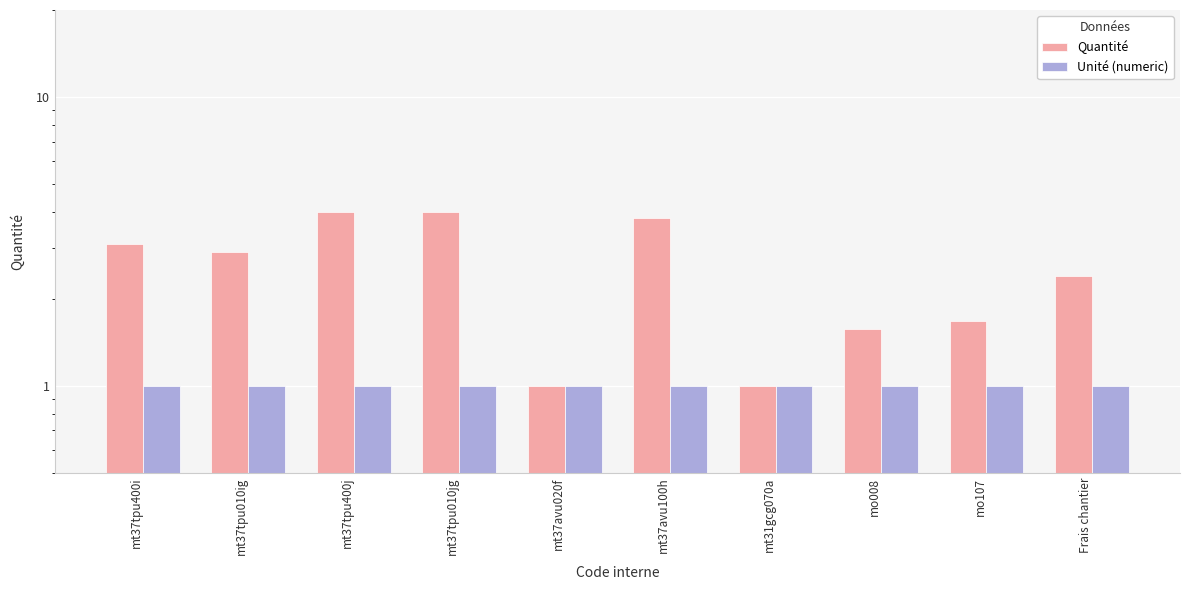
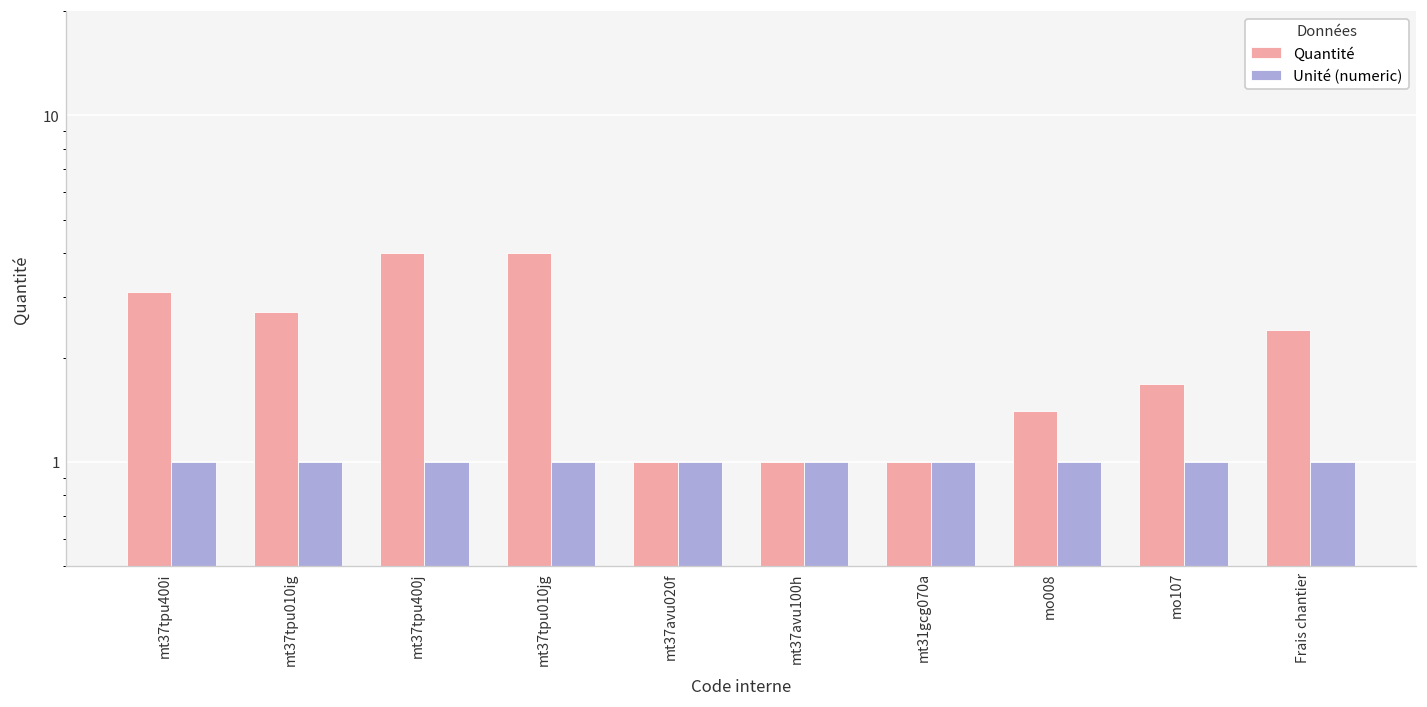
Quantité, mt37tpu010ig: 2.9 -> 2.7
Quantité, mt37avu100h: 3.8 -> 1.0
Quantité, mo008: 1.6 -> 1.4
